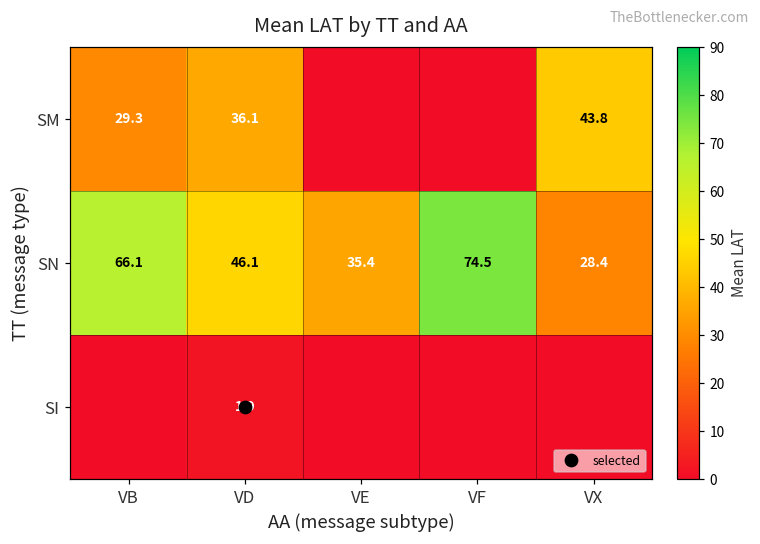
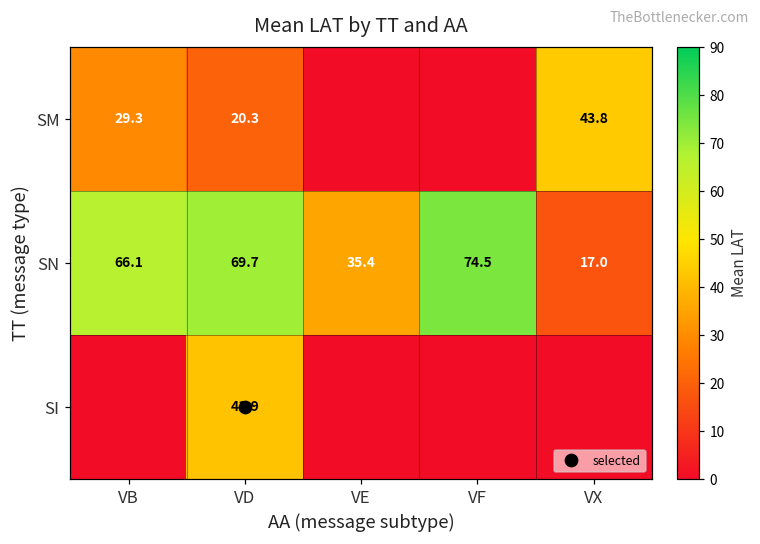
SM, VD: 36.1 -> 20.3
SN, VD: 46.1 -> 69.7
SN, VX: 28.4 -> 17.0
SI, VD: 1.9 -> 41.9
